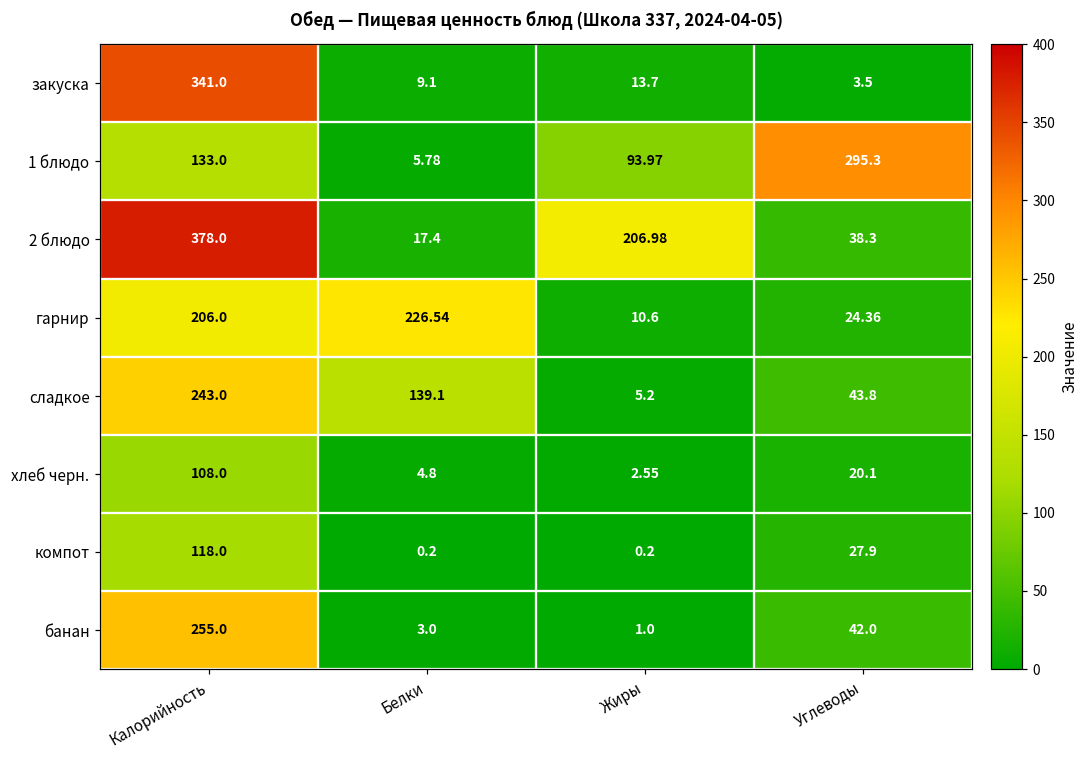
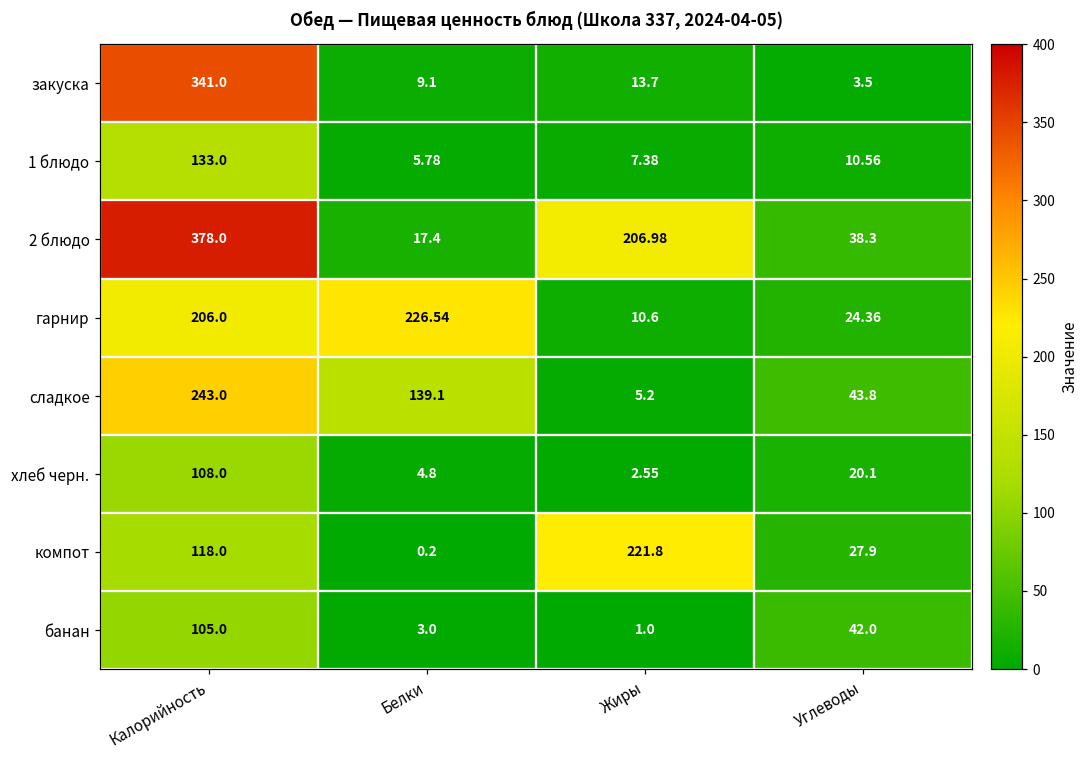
1 блюдо, Жиры: 93.97 -> 7.38
1 блюдо, Углеводы: 295.3 -> 10.56
компот, Жиры: 0.2 -> 221.8
банан, Калорийность: 255.0 -> 105.0
